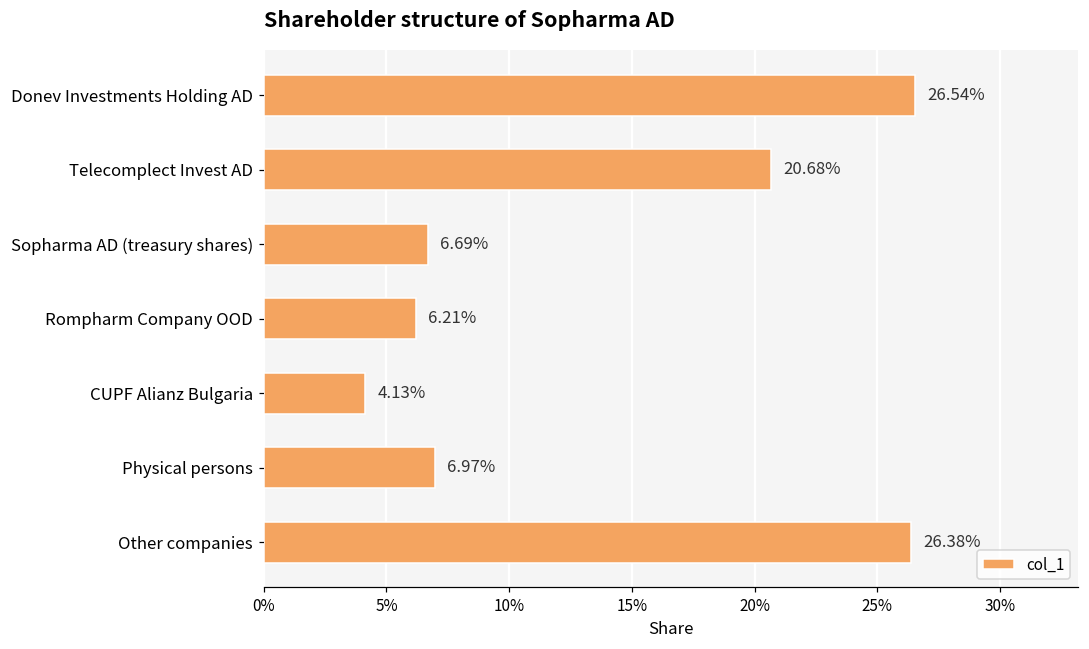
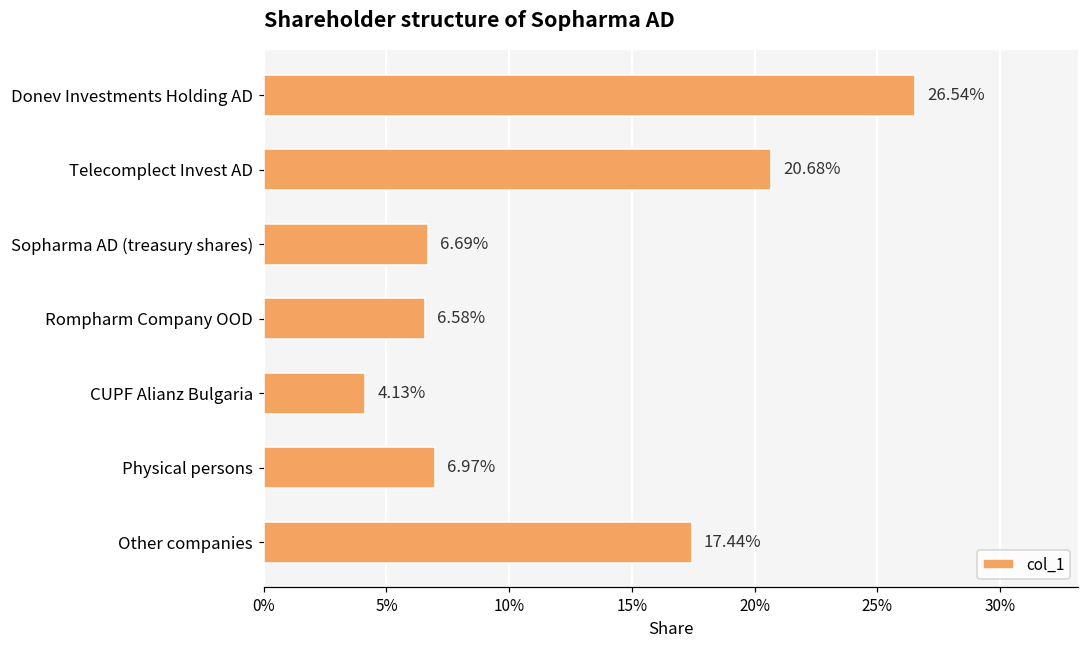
Rompharm Company OOD: 6.21% -> 6.58%
Other companies: 26.38% -> 17.44%
